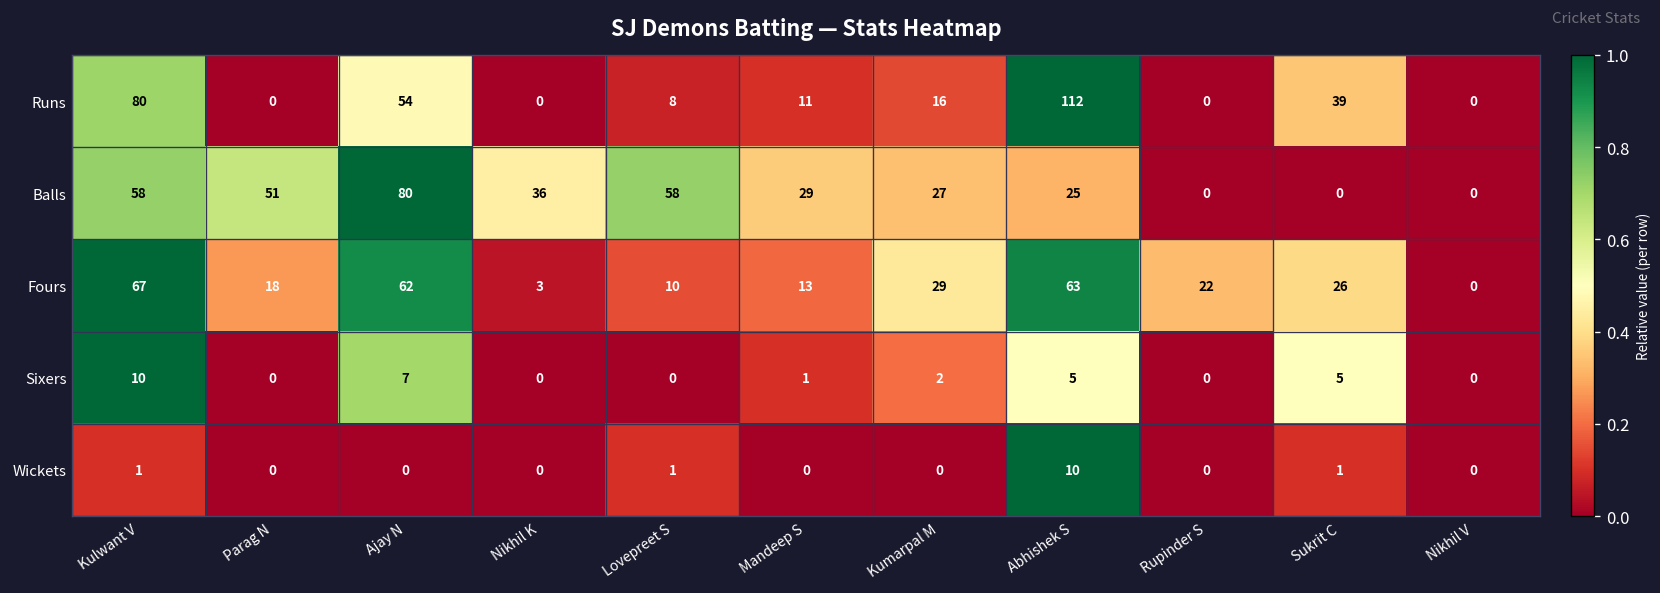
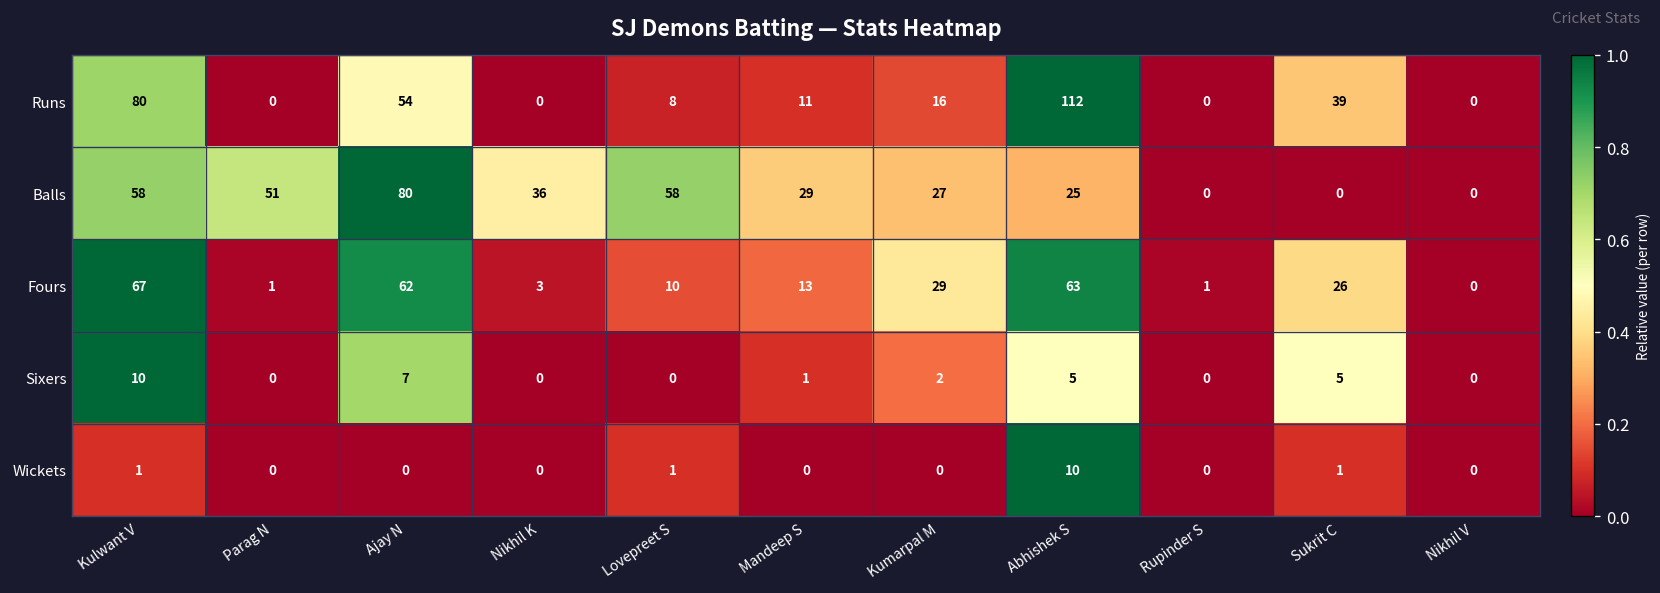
Fours, Parag N: 18 -> 1
Fours, Rupinder S: 22 -> 1
